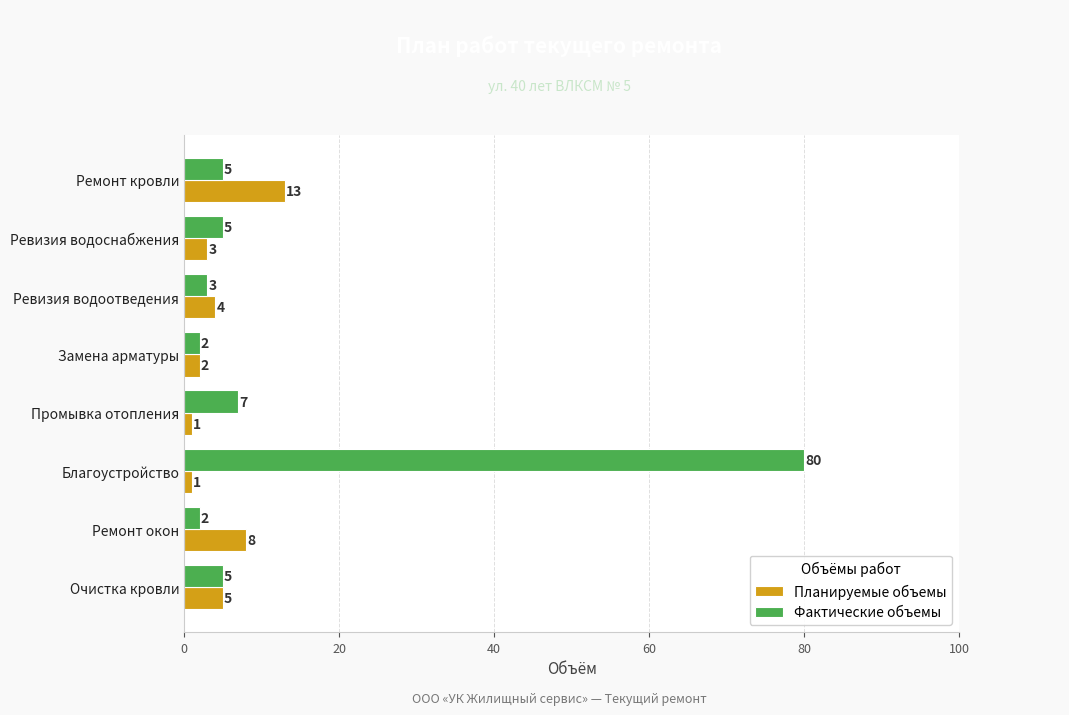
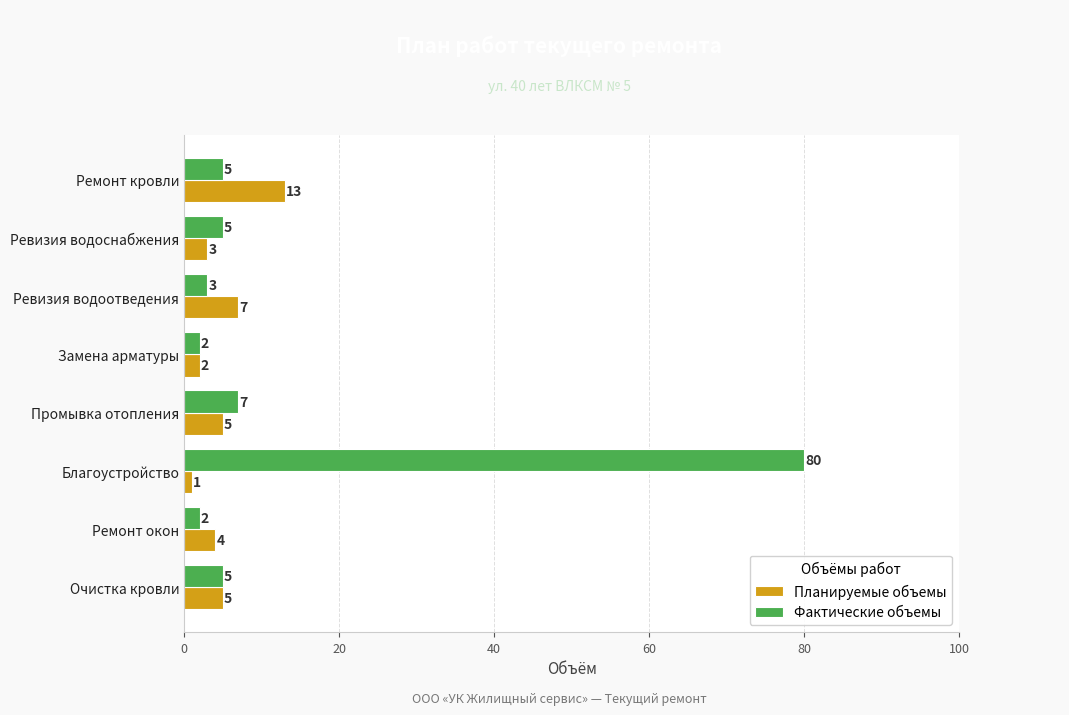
Планируемые объемы, Ревизия водоотведения: 4 -> 7
Планируемые объемы, Промывка отопления: 1 -> 5
Планируемые объемы, Ремонт окон: 8 -> 4
